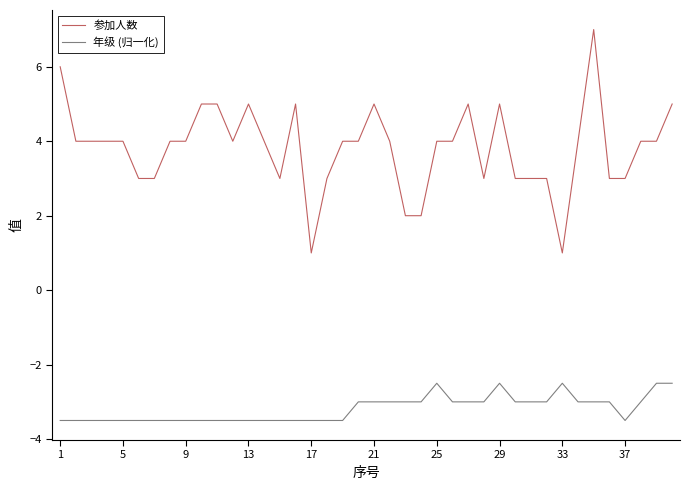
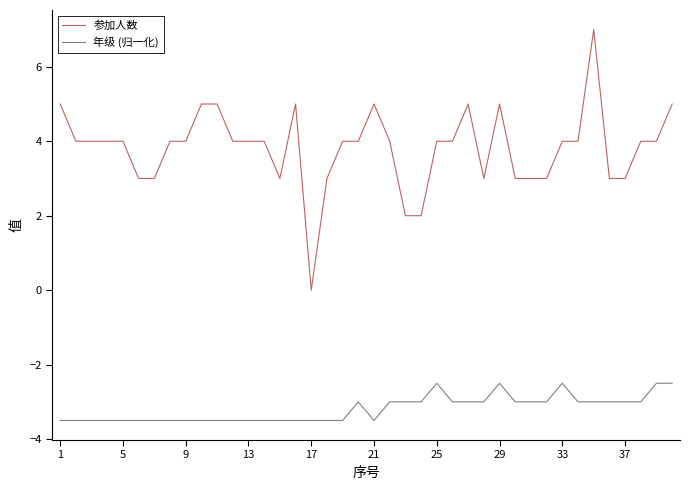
参加人数, 1: 6 -> 5
参加人数, 13: 5 -> 4
参加人数, 17: 1 -> 0
年级 (归一化), 21: -3.0 -> -3.5
参加人数, 33: 1 -> 4
年级 (归一化), 37: -3.5 -> -3.0
